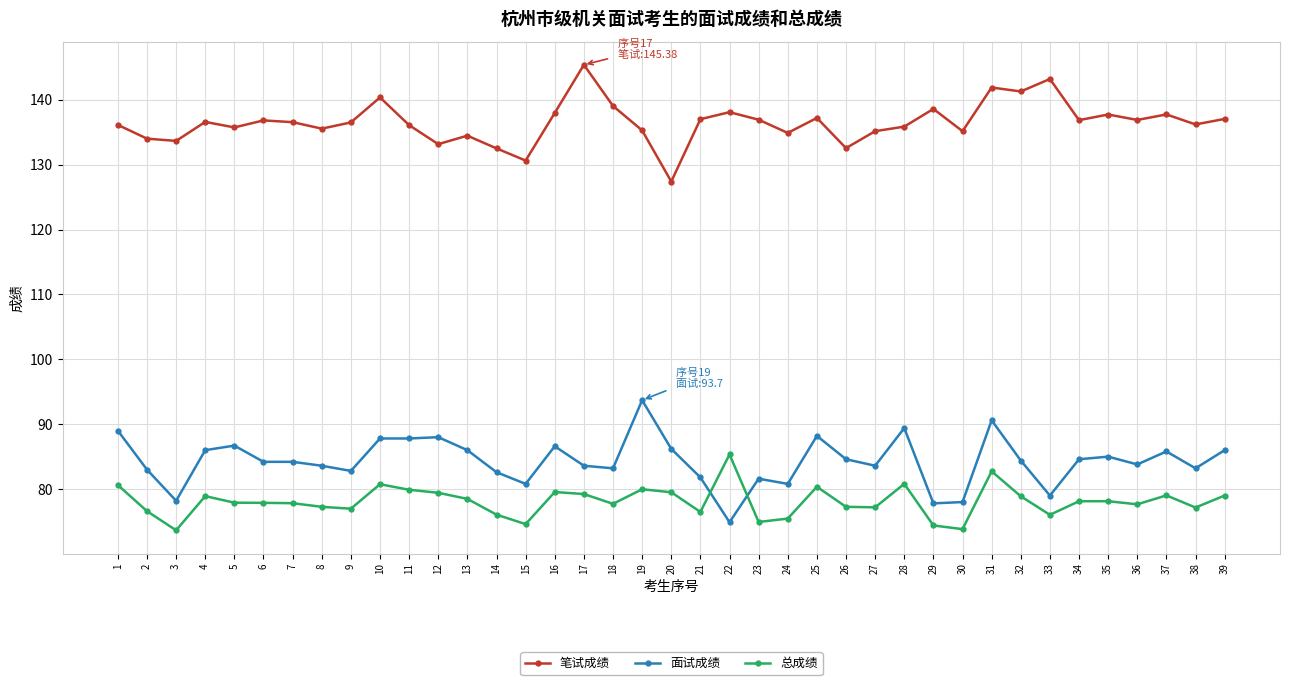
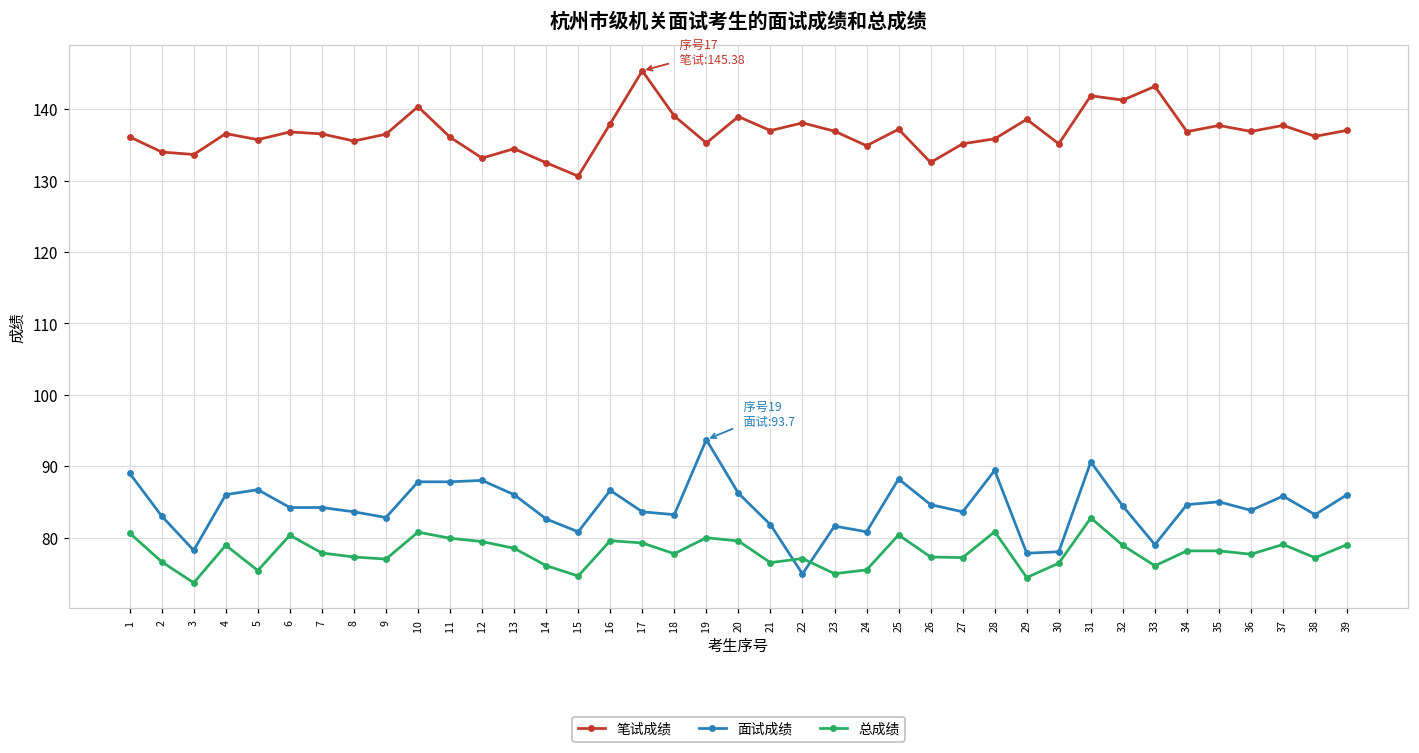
总成绩, 5: 78 -> 75
总成绩, 6: 78 -> 80
笔试成绩, 20: 127 -> 139
总成绩, 22: 85 -> 77
总成绩, 30: 74 -> 76
